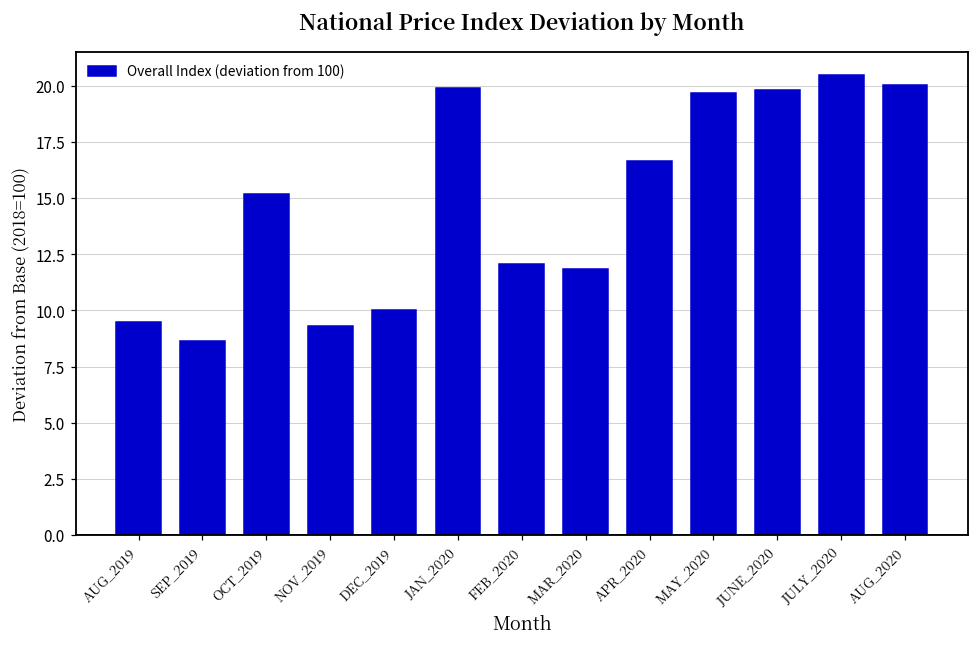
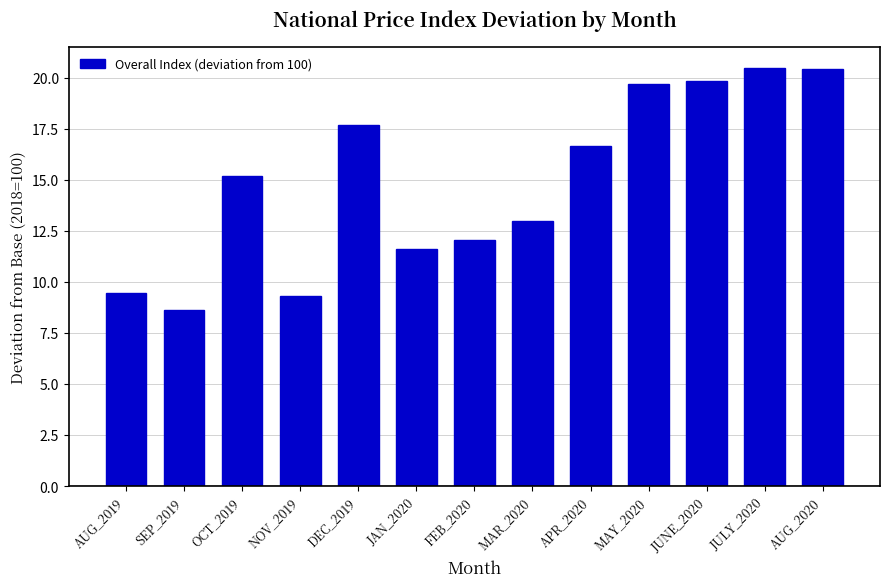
DEC_2019: 10.0 -> 17.7
JAN_2020: 19.9 -> 11.6
MAR_2020: 11.9 -> 13.0
AUG_2020: 20.0 -> 20.4
